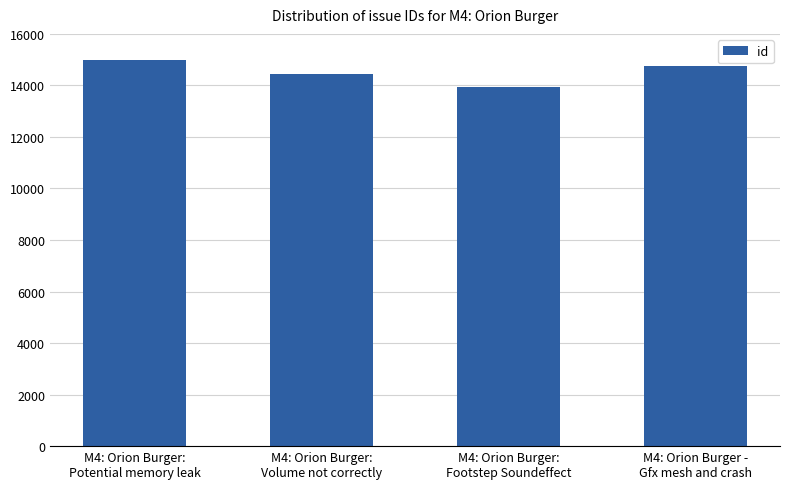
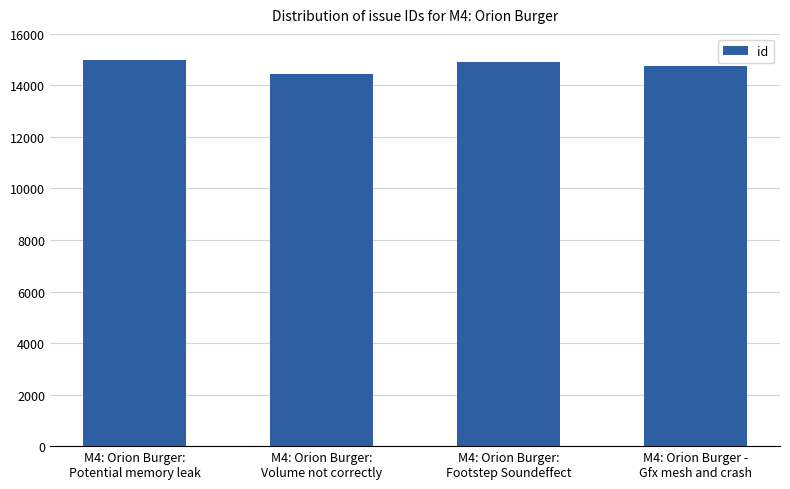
M4: Orion Burger: Footstep Soundeffect: 13900 -> 14900
